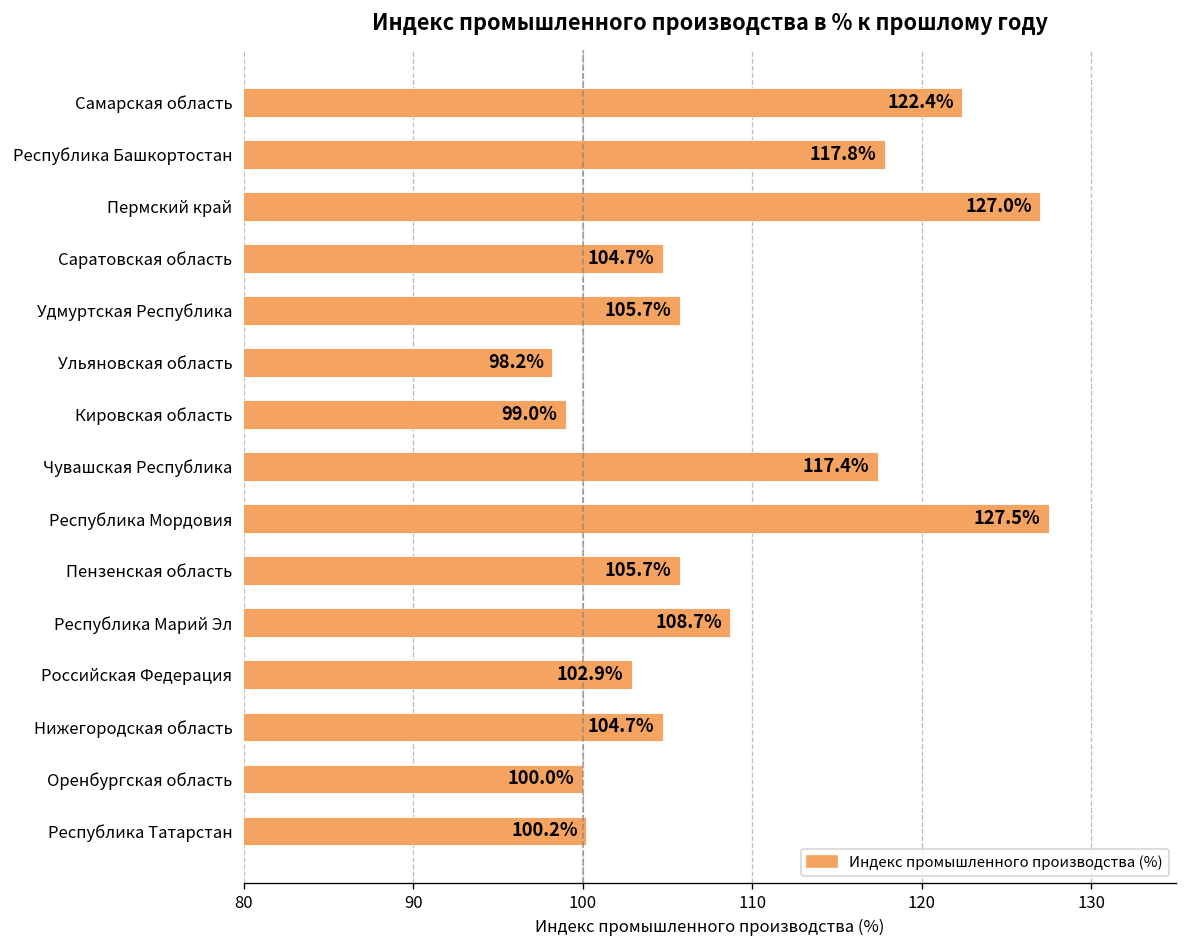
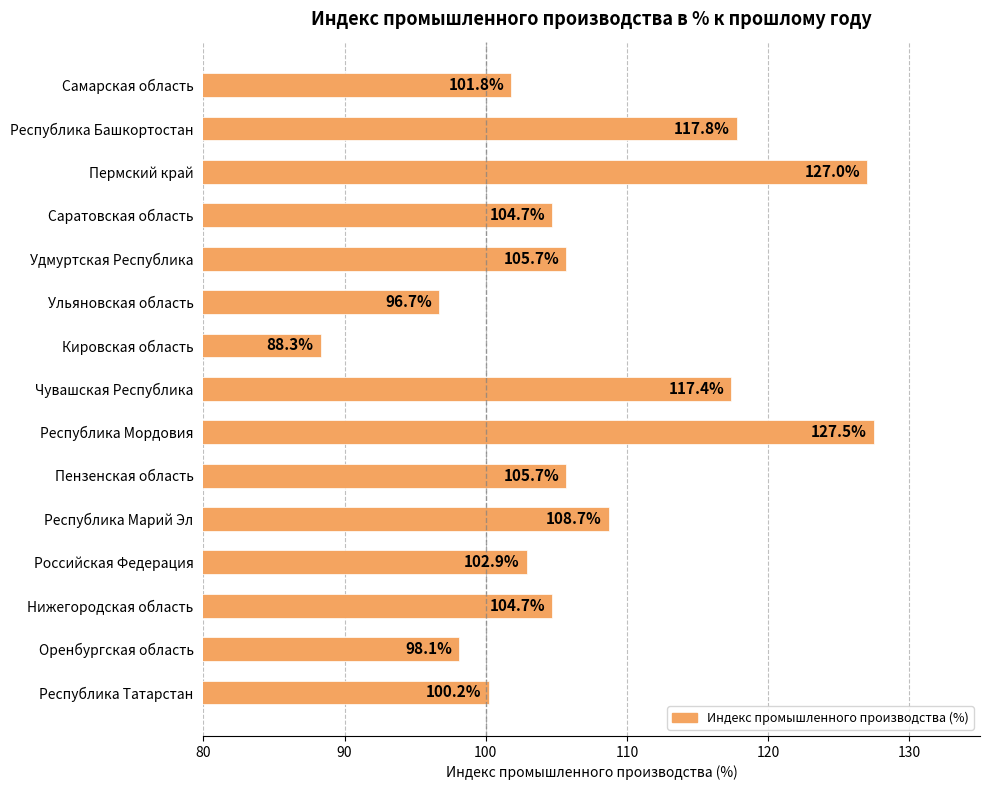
Самарская область: 122.4% -> 101.8%
Ульяновская область: 98.2% -> 96.7%
Кировская область: 99.0% -> 88.3%
Оренбургская область: 100.0% -> 98.1%
